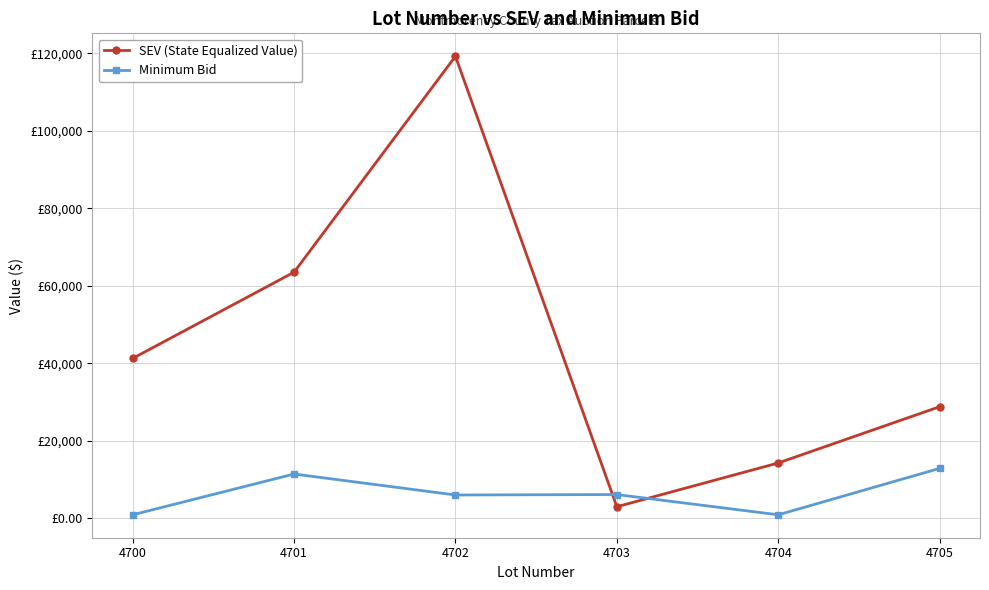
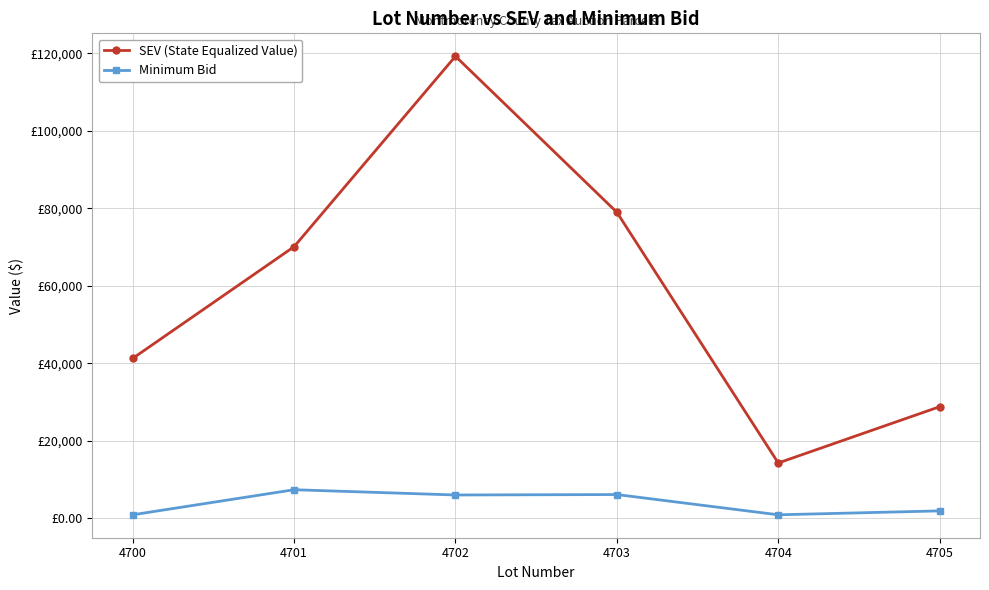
SEV (State Equalized Value), 4701: £64,000 -> £70,000
Minimum Bid, 4701: £11,000 -> £7,000
SEV (State Equalized Value), 4703: £3,000 -> £79,000
Minimum Bid, 4705: £13,000 -> £2,000
